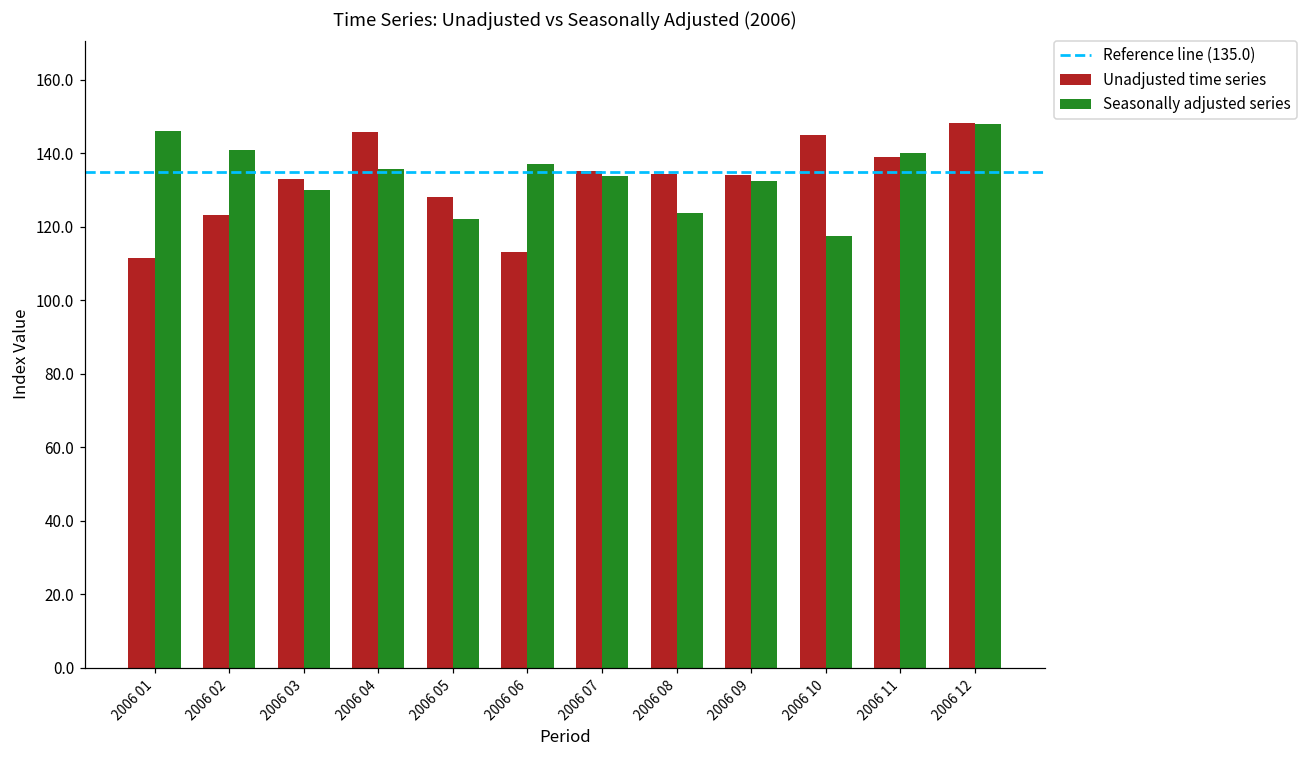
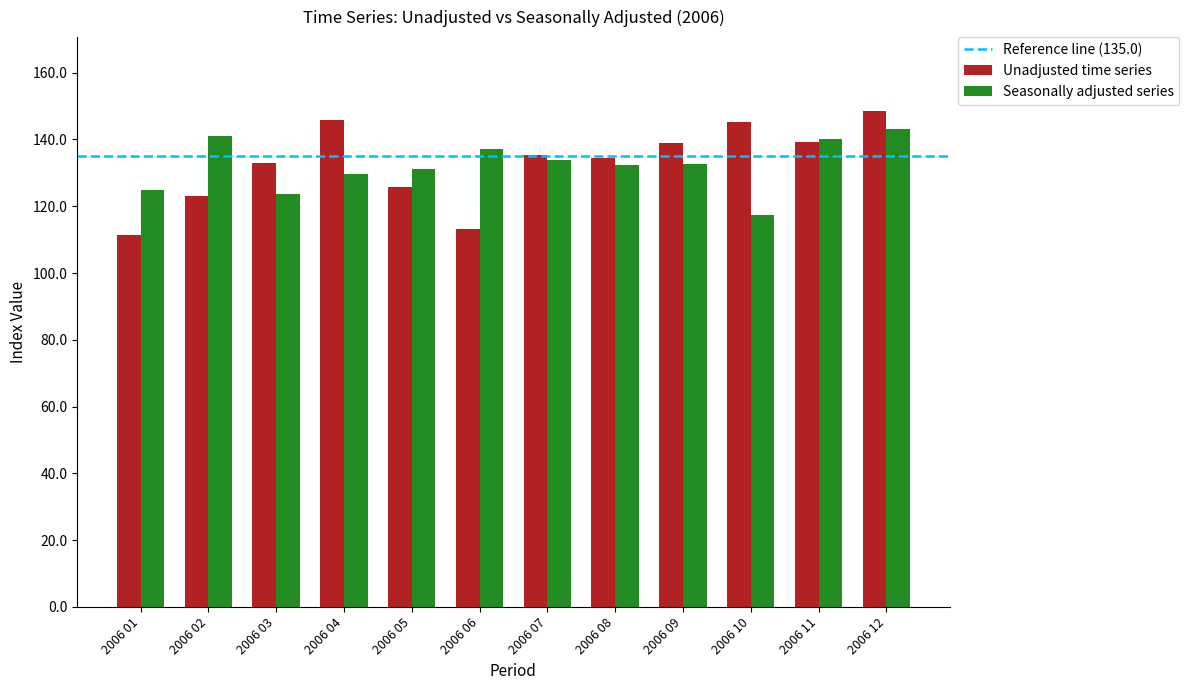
Seasonally adjusted series, 2006 01: 146 -> 125
Seasonally adjusted series, 2006 03: 130 -> 124
Seasonally adjusted series, 2006 04: 136 -> 130
Unadjusted time series, 2006 05: 128 -> 126
Seasonally adjusted series, 2006 05: 122 -> 131
Seasonally adjusted series, 2006 08: 124 -> 133
Unadjusted time series, 2006 09: 134 -> 139
Seasonally adjusted series, 2006 12: 148 -> 143
